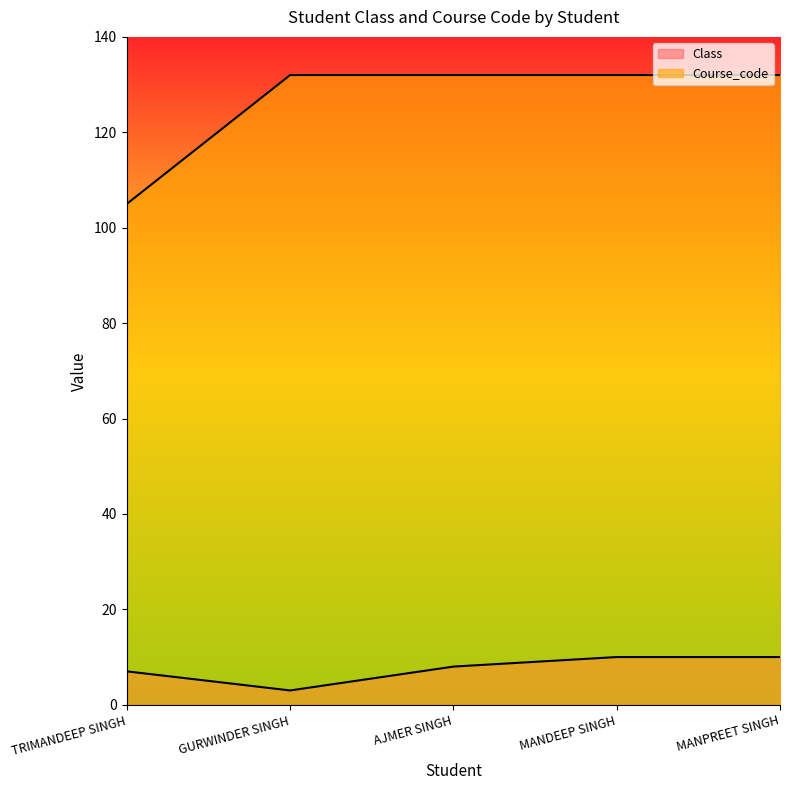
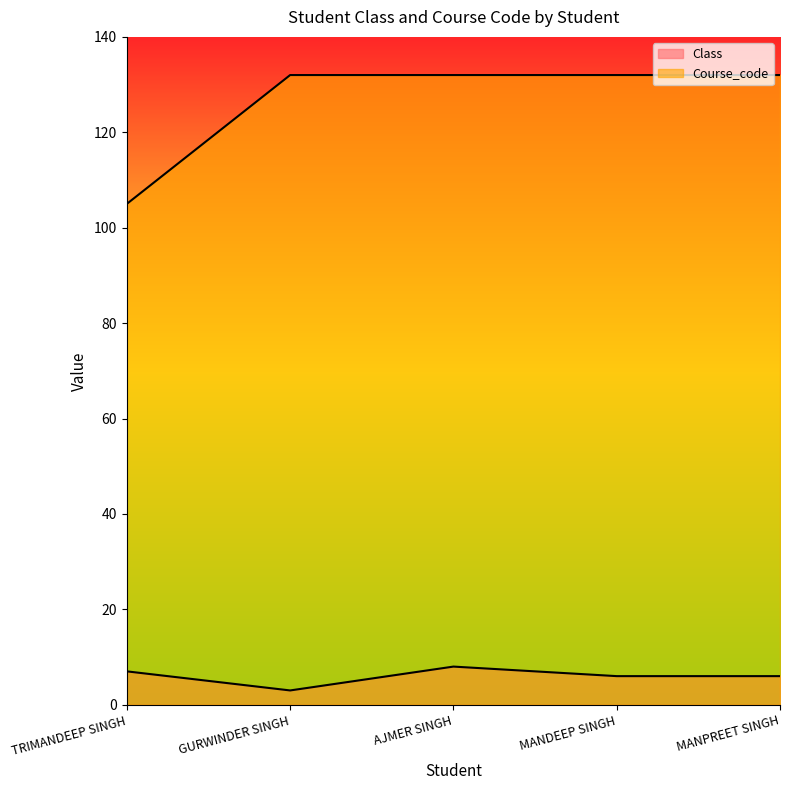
Class, MANDEEP SINGH: 10 -> 6
Class, MANPREET SINGH: 10 -> 6
